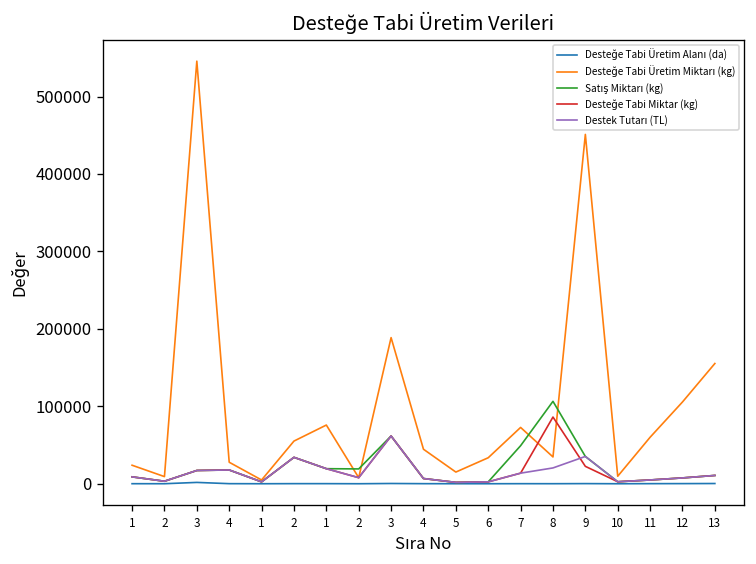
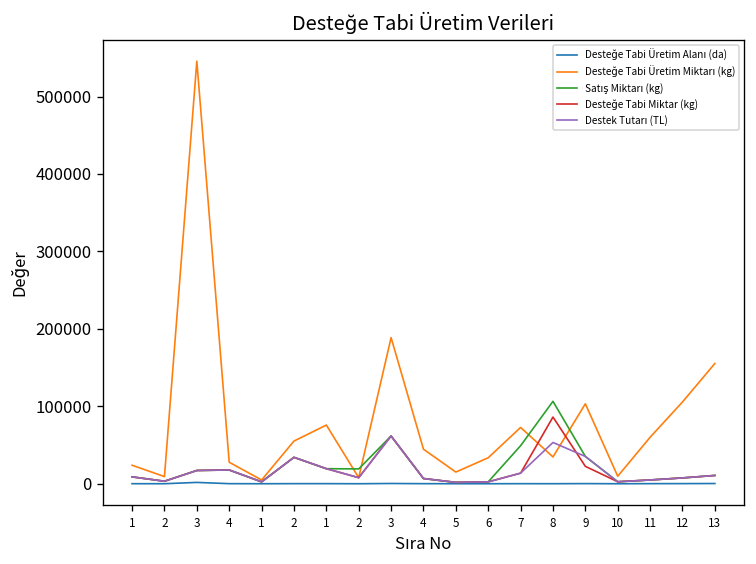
Destek Tutarı (TL), 8: 20000 -> 50000
Desteğe Tabi Üretim Miktarı (kg), 9: 450000 -> 100000
